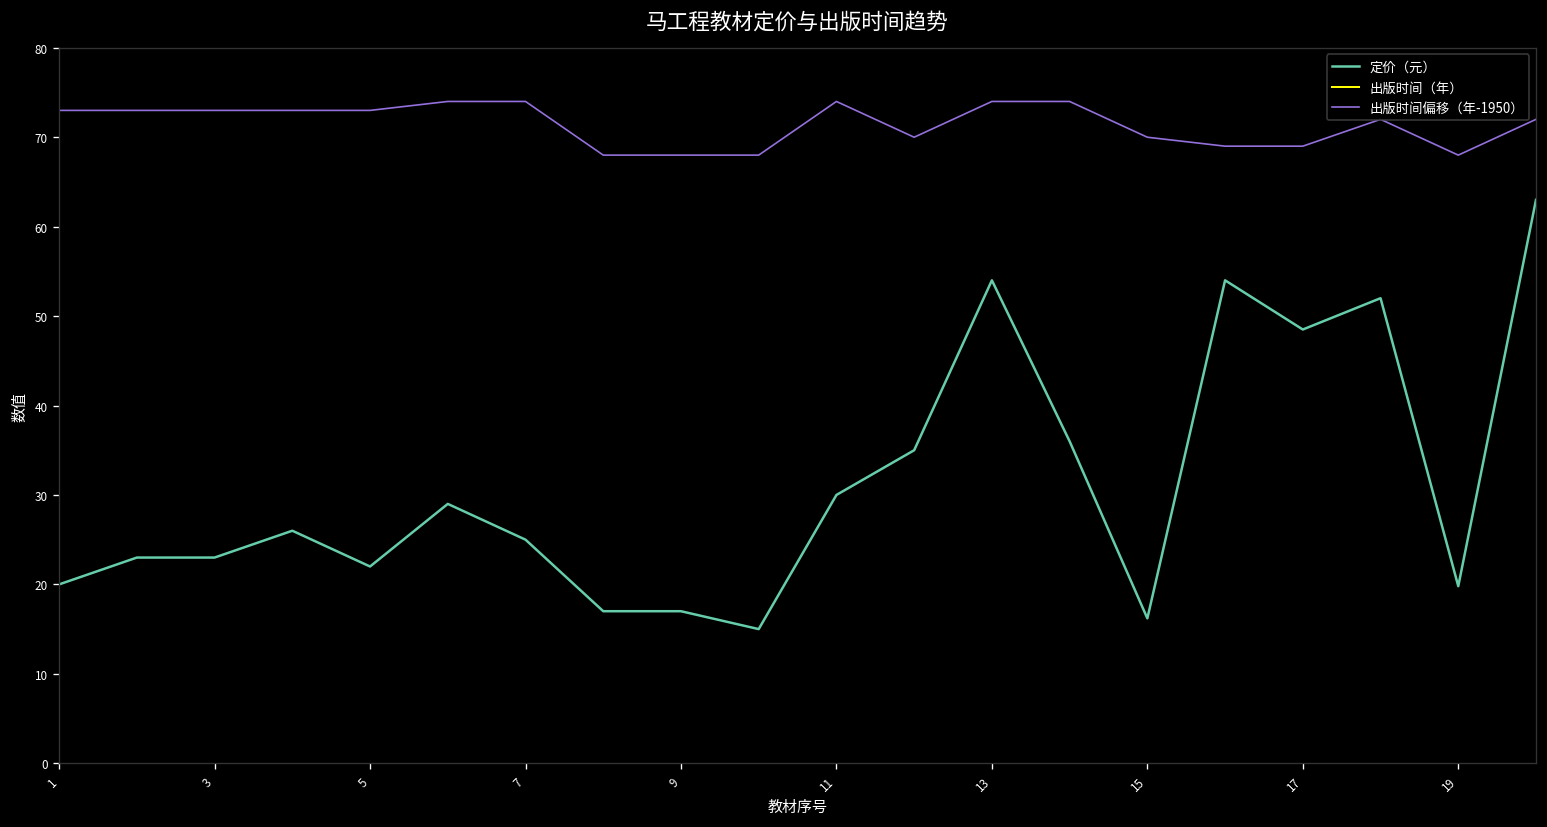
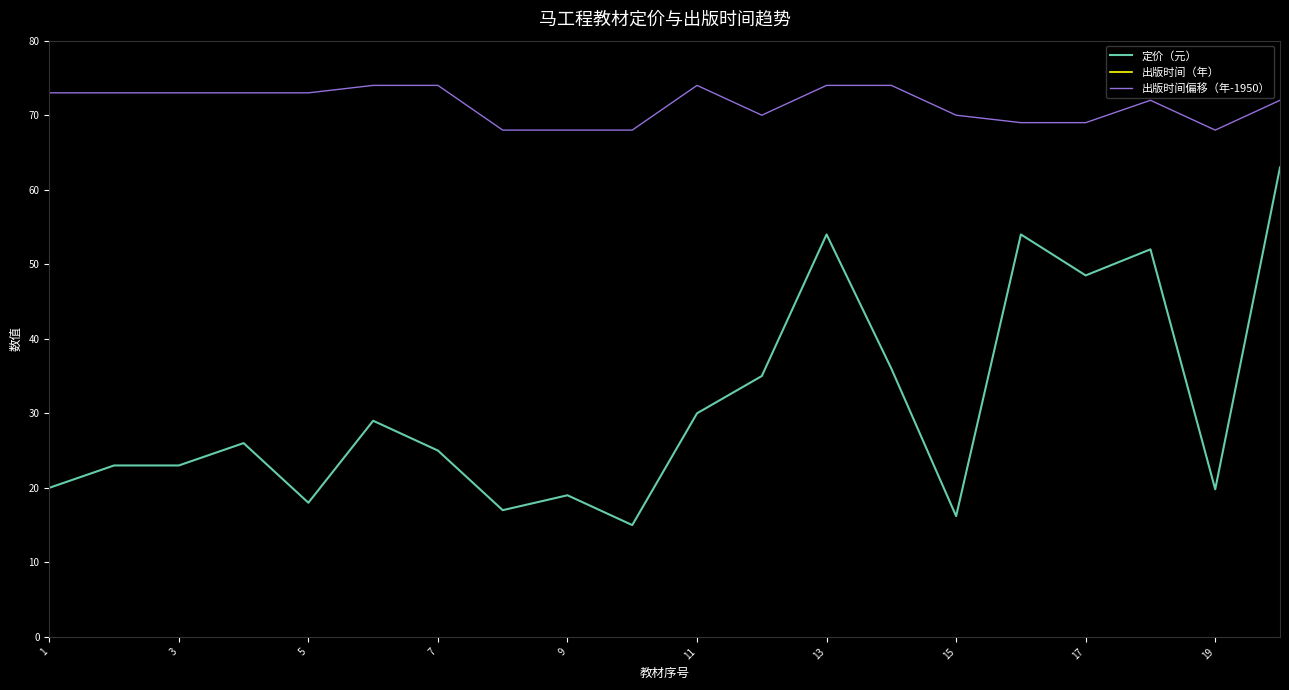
定价（元）, 5: 22 -> 18
定价（元）, 9: 17 -> 19
